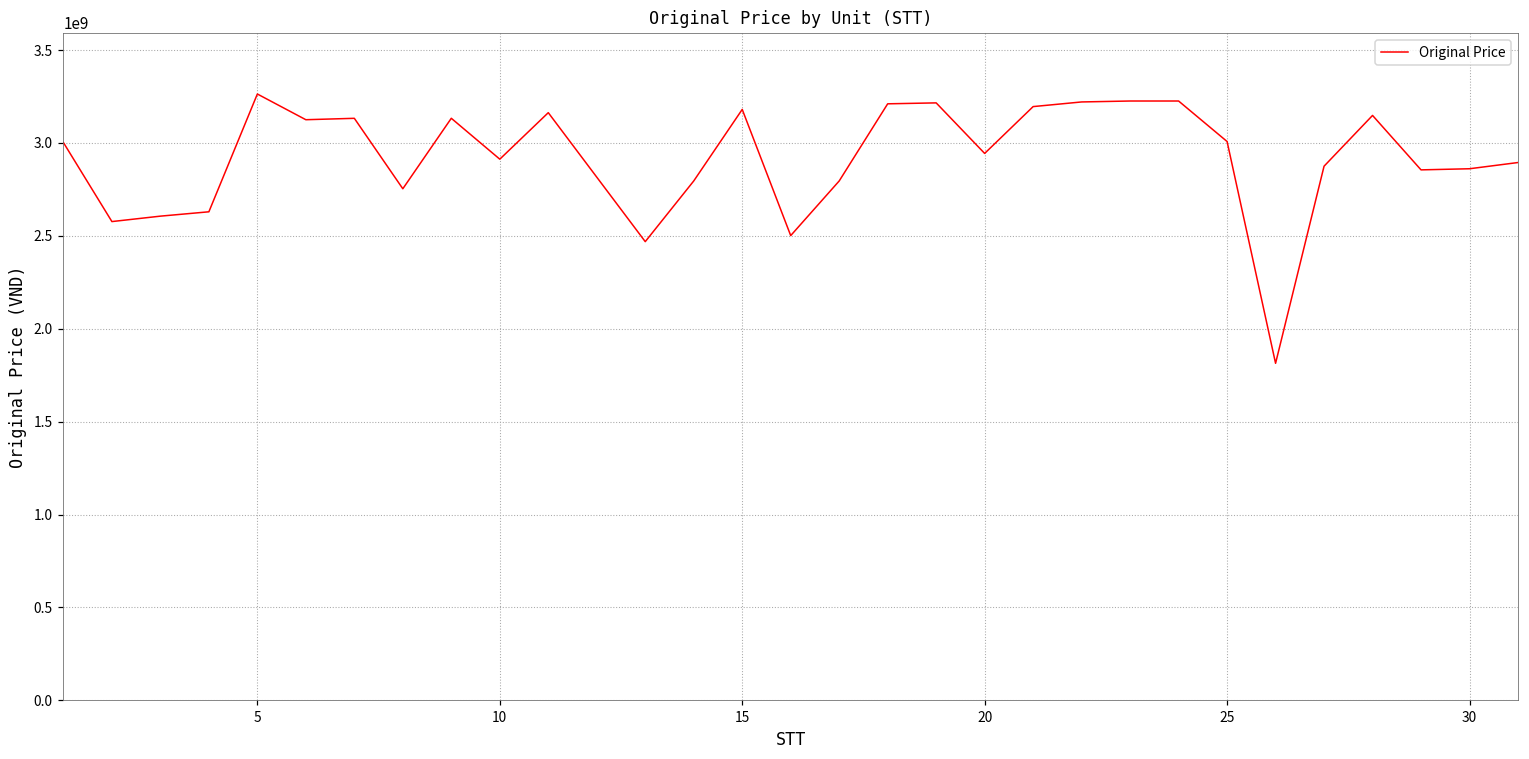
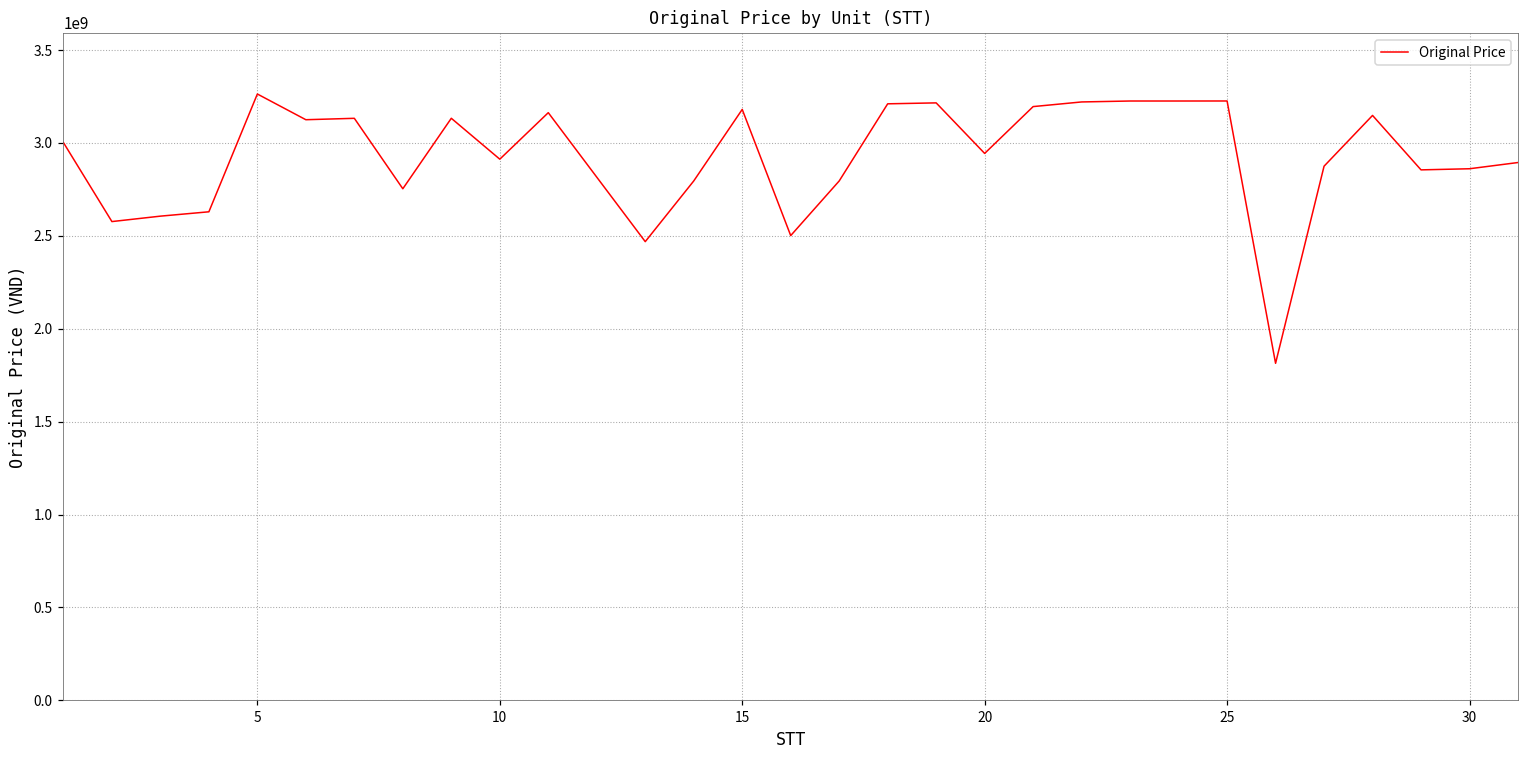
25: 3010000000 -> 3230000000
